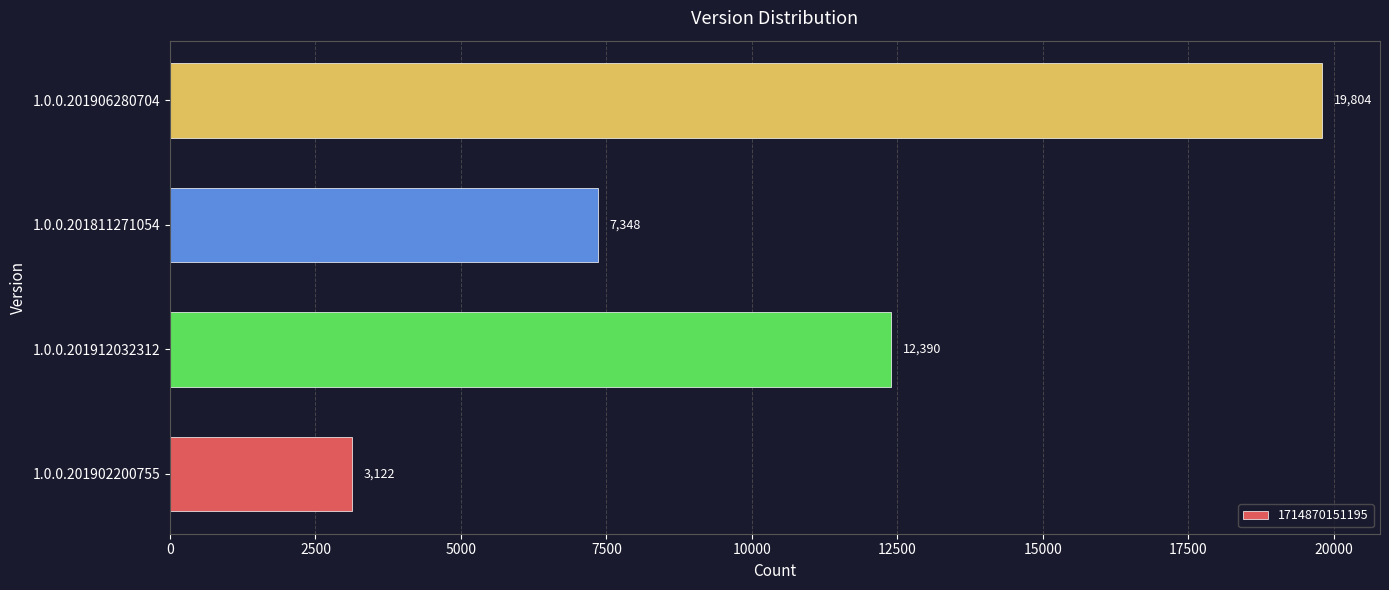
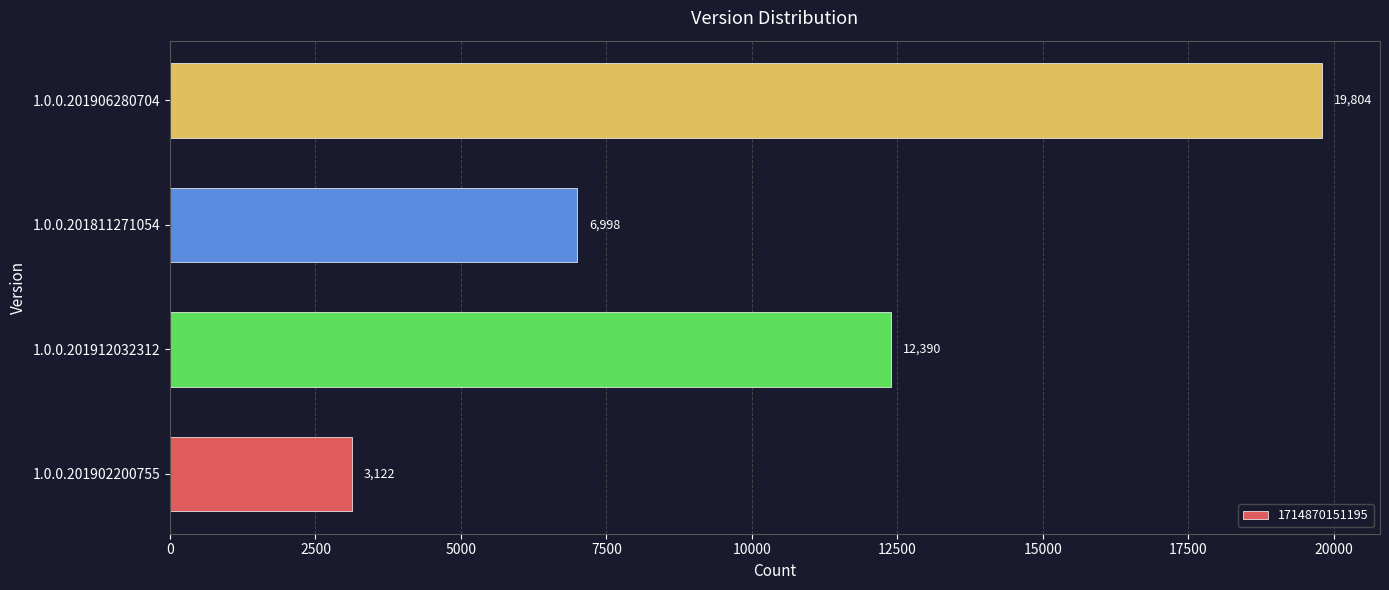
1.0.0.201811271054: 7,348 -> 6,998
